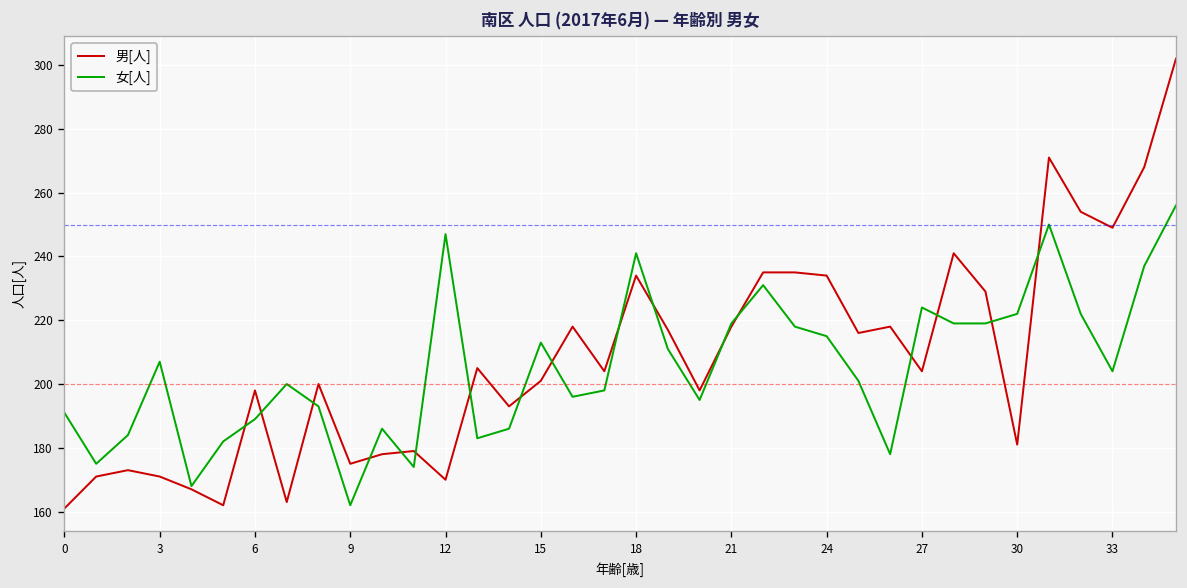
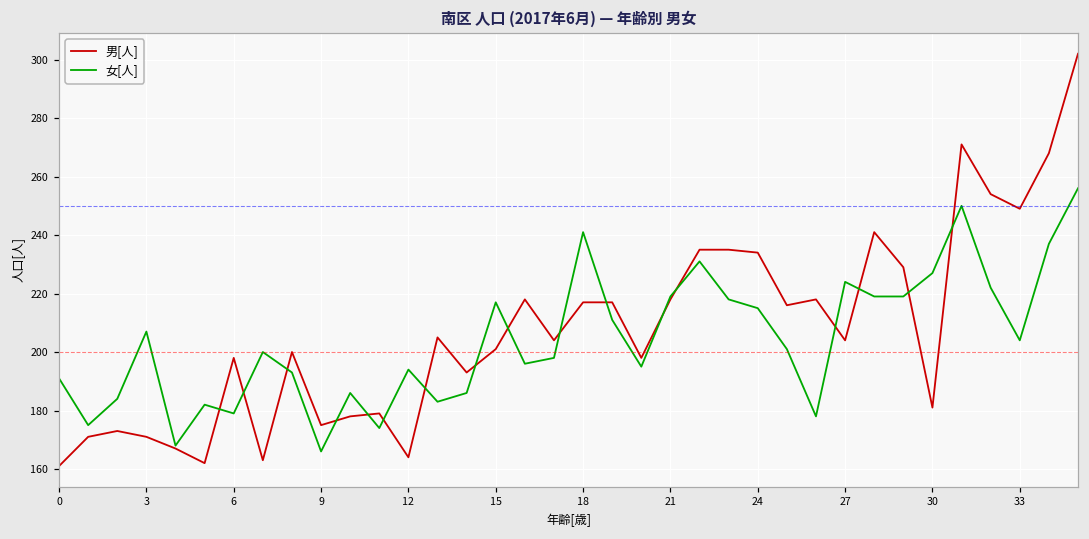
女[人], 6: 189 -> 179
女[人], 9: 162 -> 166
男[人], 12: 170 -> 164
女[人], 12: 247 -> 194
女[人], 15: 213 -> 217
男[人], 18: 234 -> 217
女[人], 30: 222 -> 227
